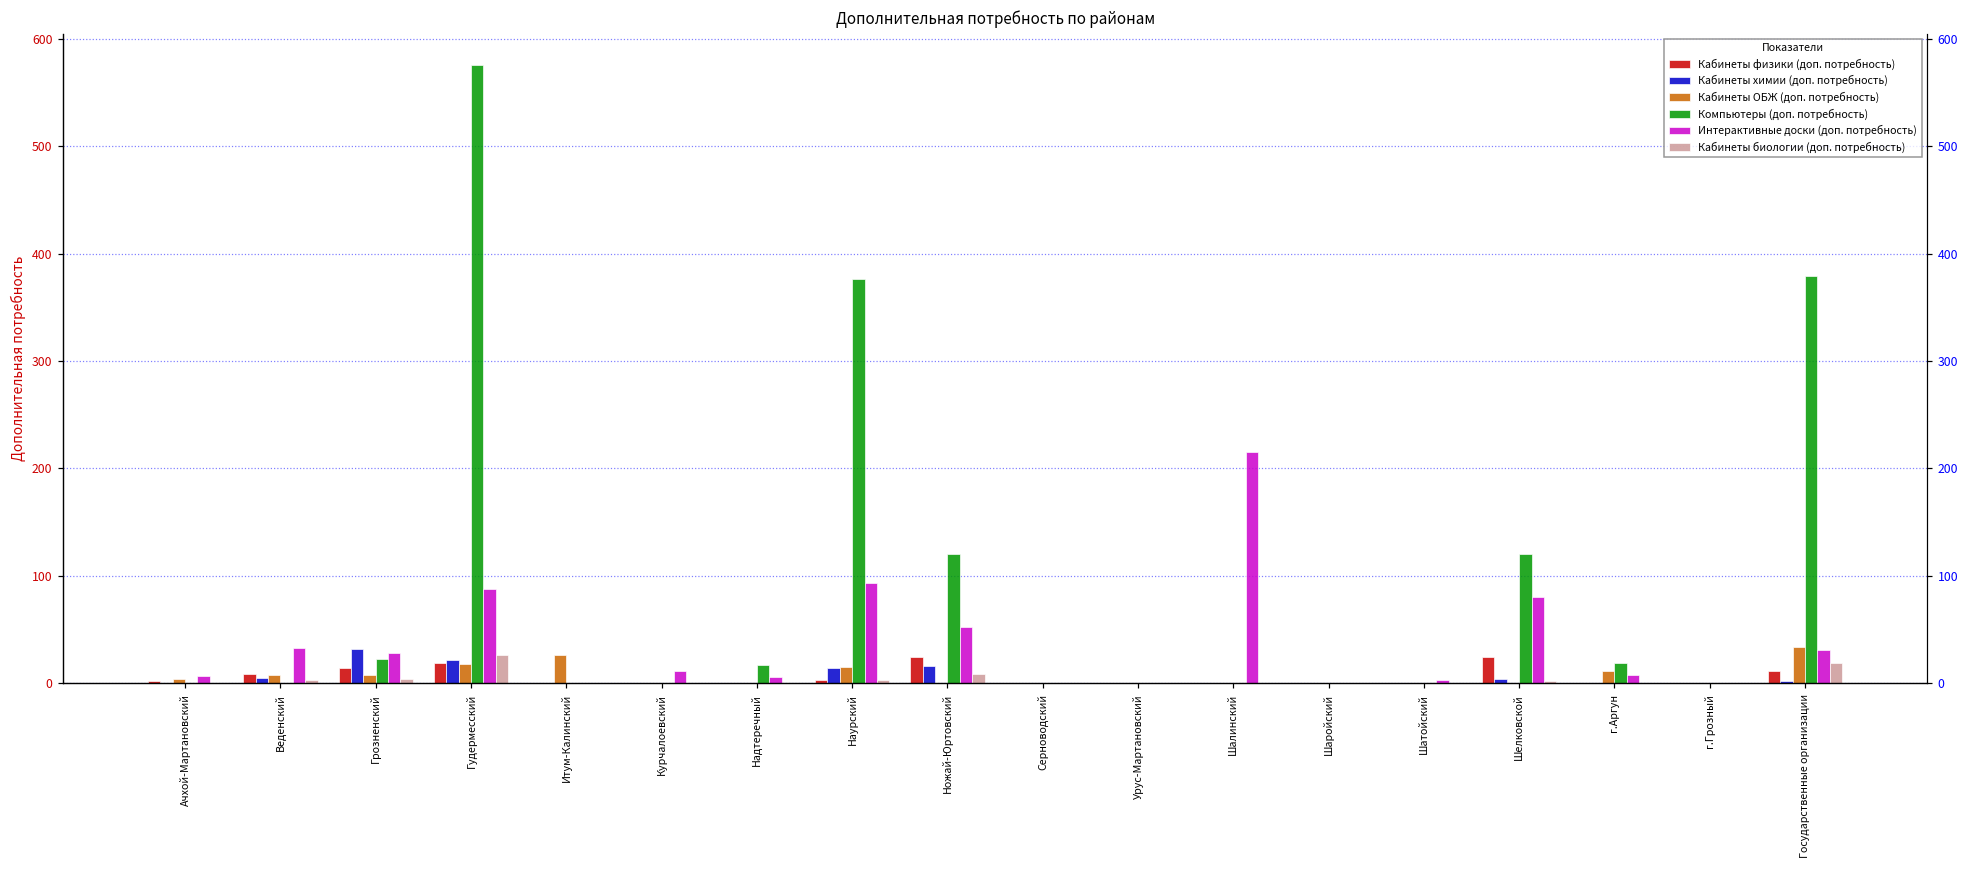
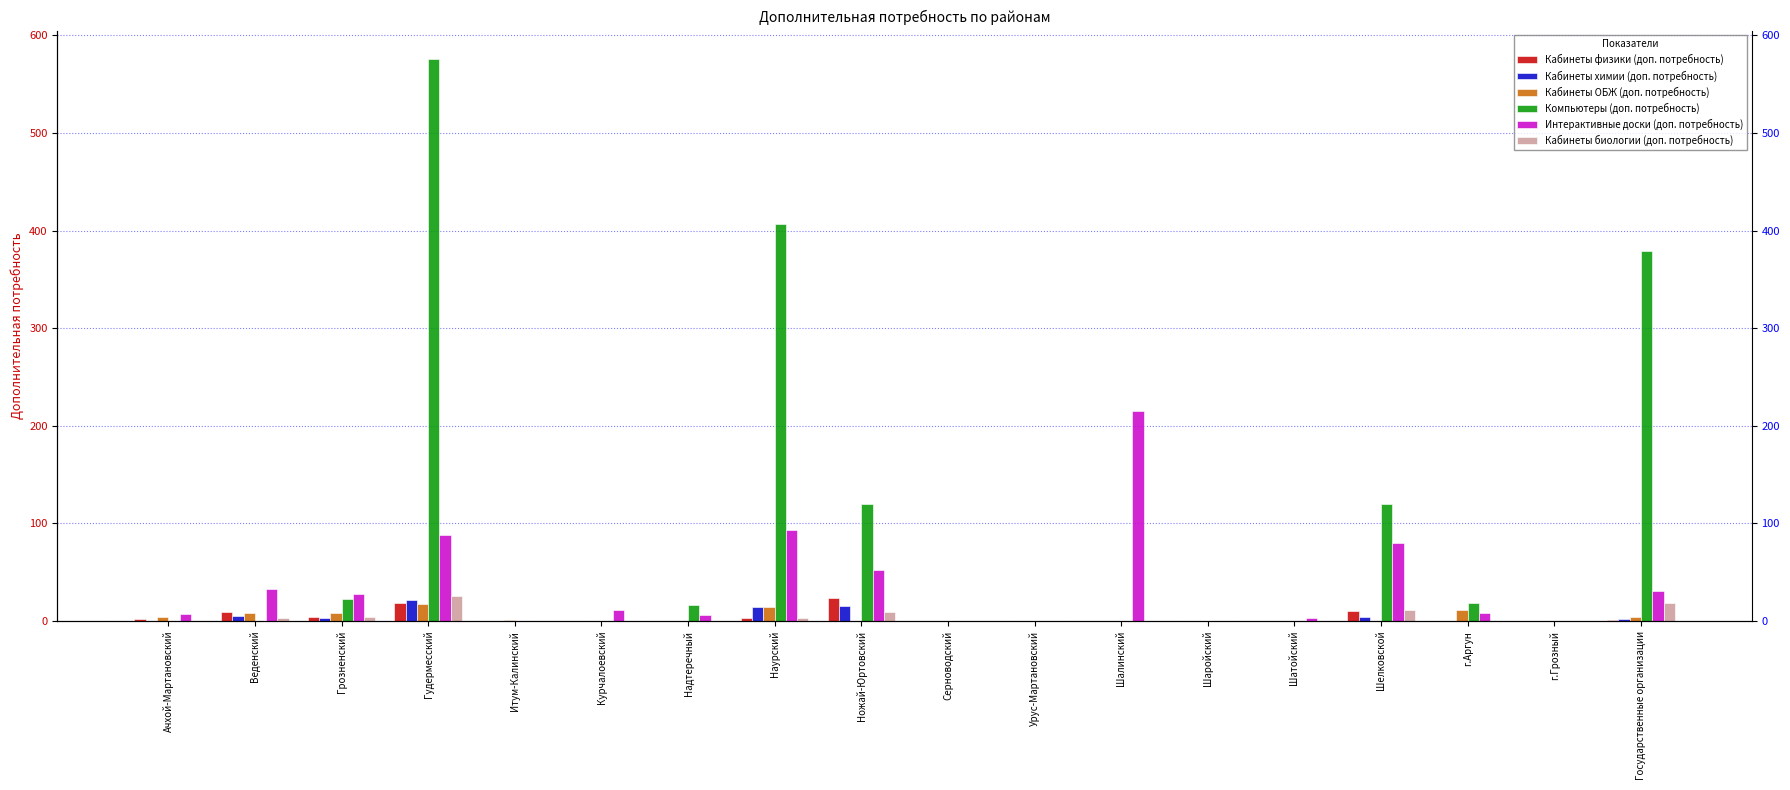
Кабинеты физики (доп. потребность), Грозненский: 10 -> 0
Кабинеты химии (доп. потребность), Грозненский: 30 -> 0
Кабинеты ОБЖ (доп. потребность), Итум-Калинский: 30 -> 0
Компьютеры (доп. потребность), Наурский: 380 -> 410
Кабинеты физики (доп. потребность), Шелковской: 20 -> 10
Кабинеты биологии (доп. потребность), Шелковской: 0 -> 10
Кабинеты физики (доп. потребность), Государственные организации: 10 -> 0
Кабинеты ОБЖ (доп. потребность), Государственные организации: 30 -> 0
